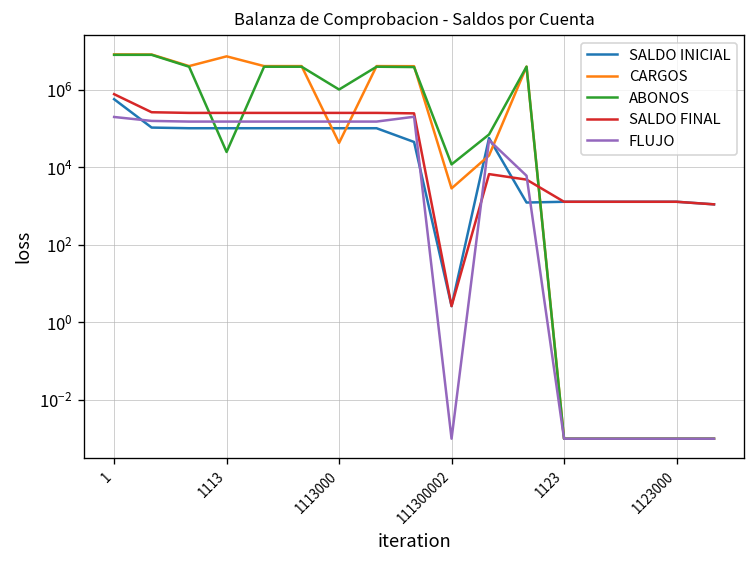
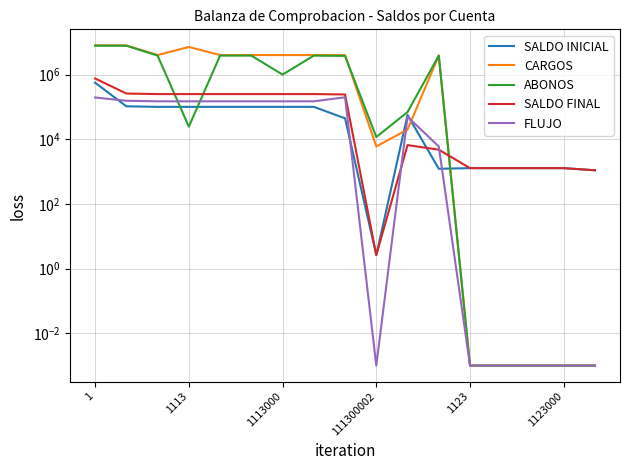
CARGOS, 1113000: 40000 -> 4000000
CARGOS, 111300002: 3000 -> 6000
